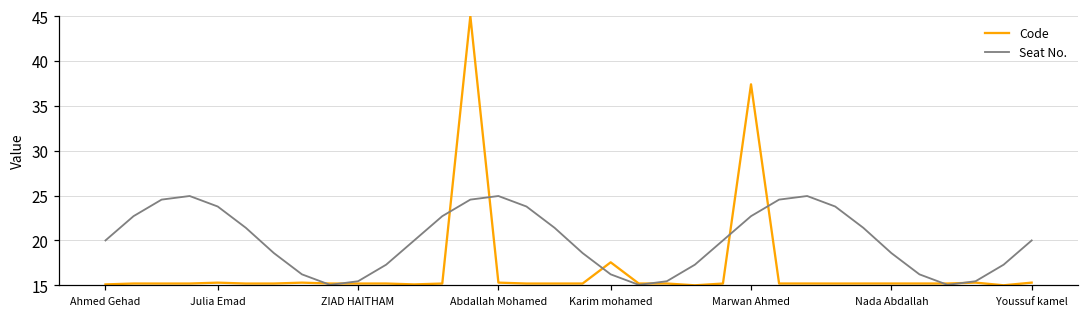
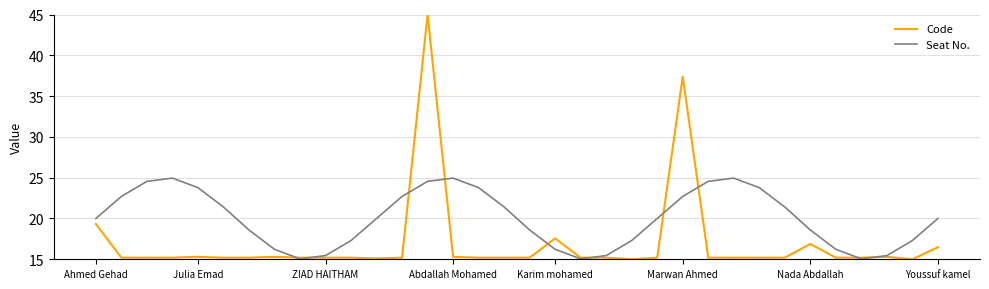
Code, Ahmed Gehad: 15 -> 19
Code, Nada Abdallah: 15 -> 17
Code, Youssuf kamel: 15 -> 16
